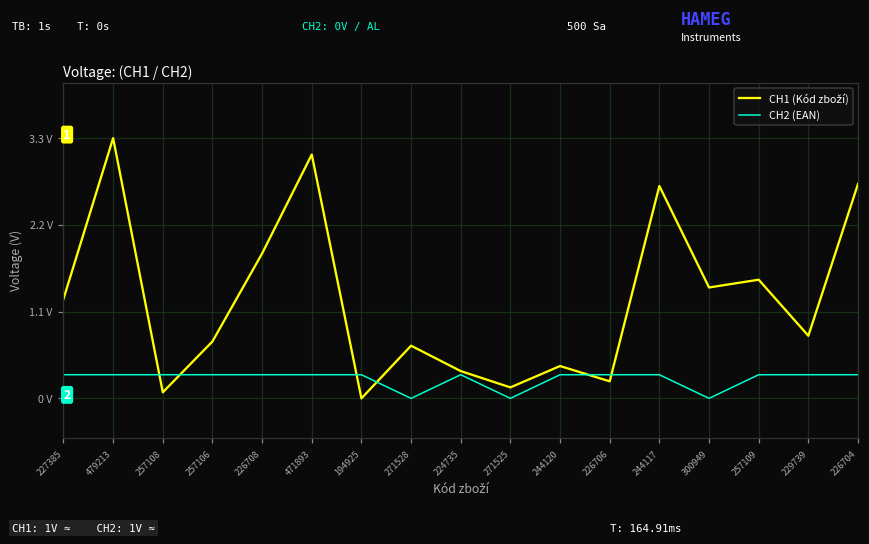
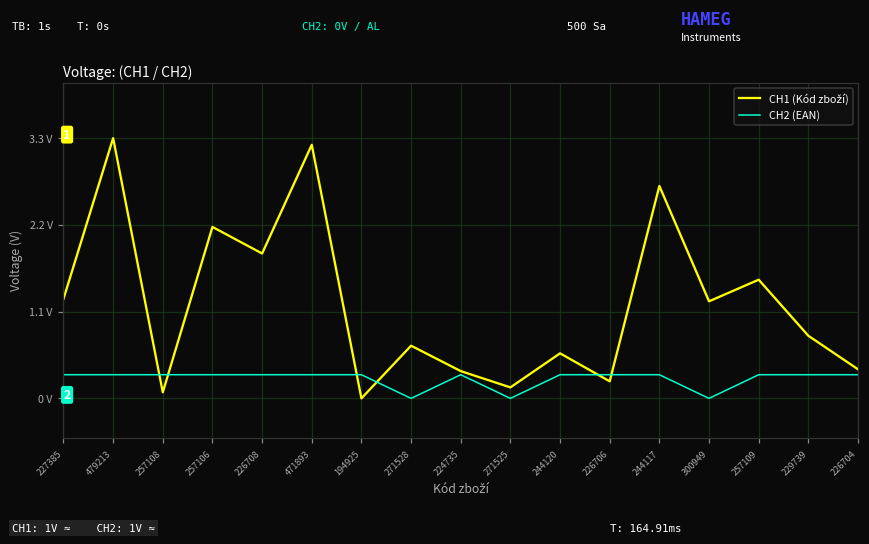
CH1 (Kód zboží), 257106: 0.7 V -> 2.2 V
CH1 (Kód zboží), 471893: 3.1 V -> 3.2 V
CH1 (Kód zboží), 244120: 0.4 V -> 0.6 V
CH1 (Kód zboží), 300949: 1.4 V -> 1.2 V
CH1 (Kód zboží), 226704: 2.7 V -> 0.4 V
